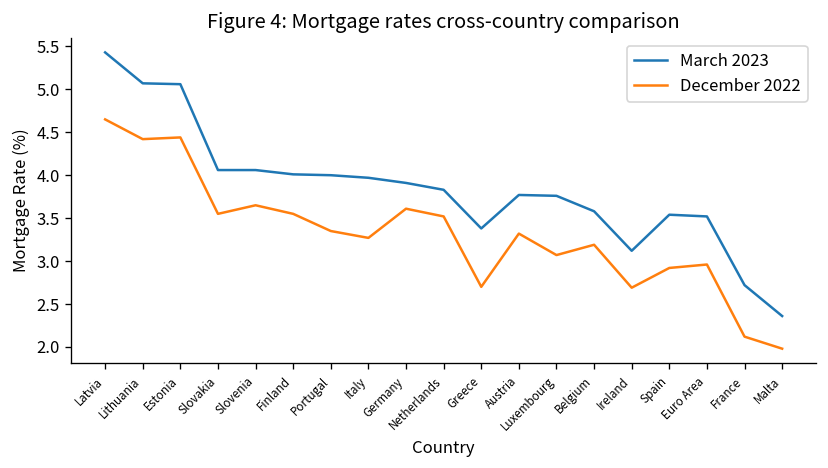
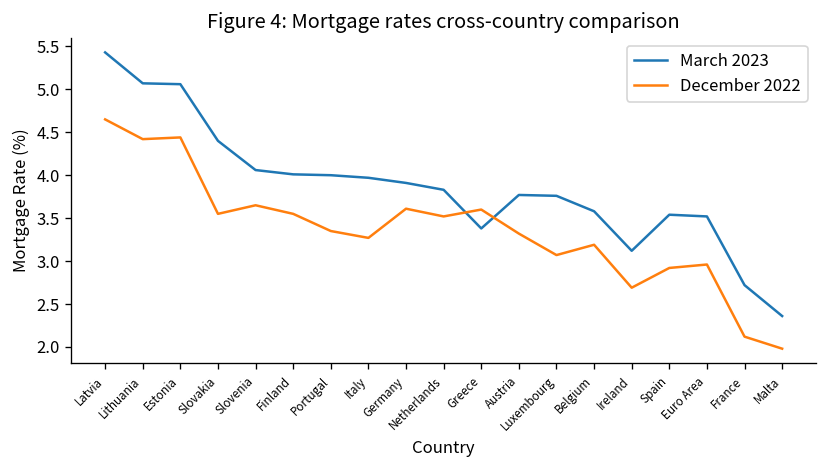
March 2023, Slovakia: 4.1 -> 4.4
December 2022, Greece: 2.7 -> 3.6
